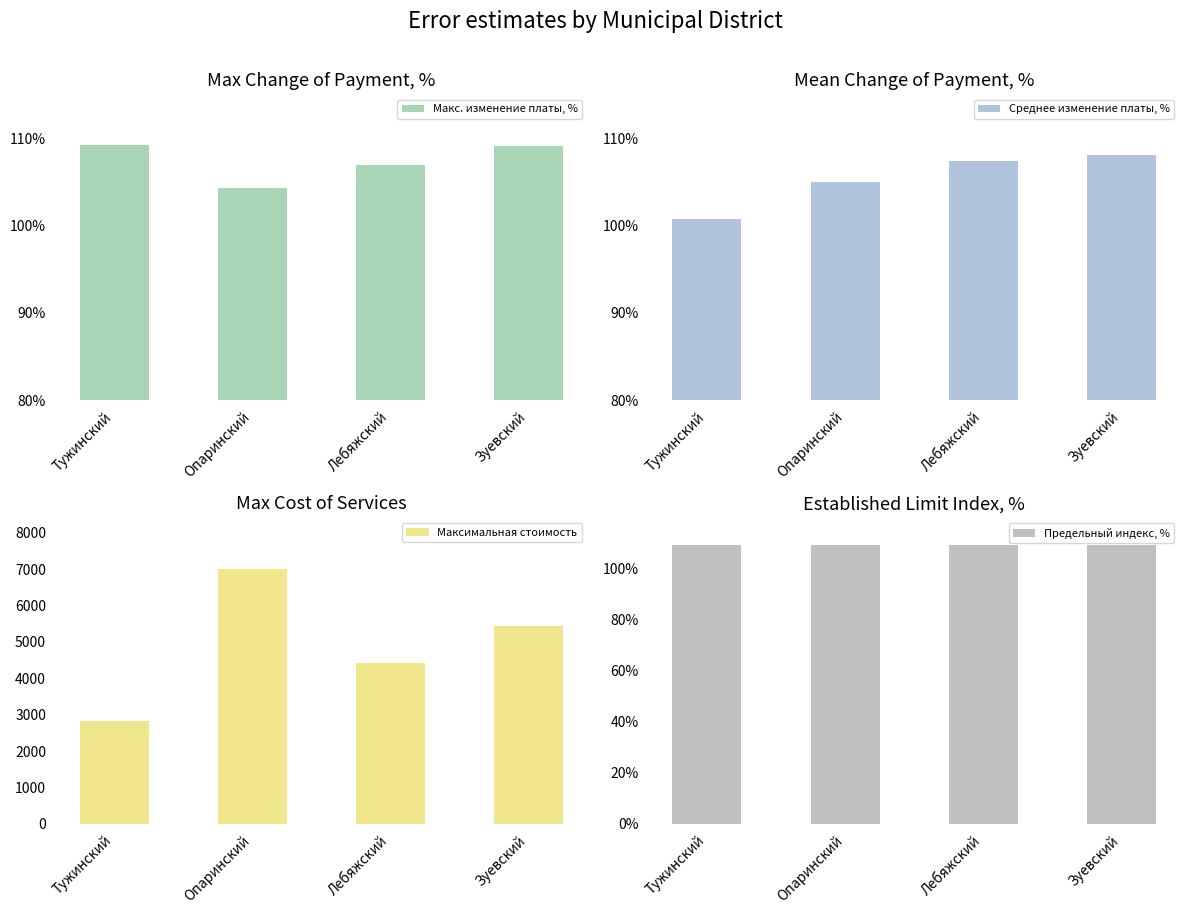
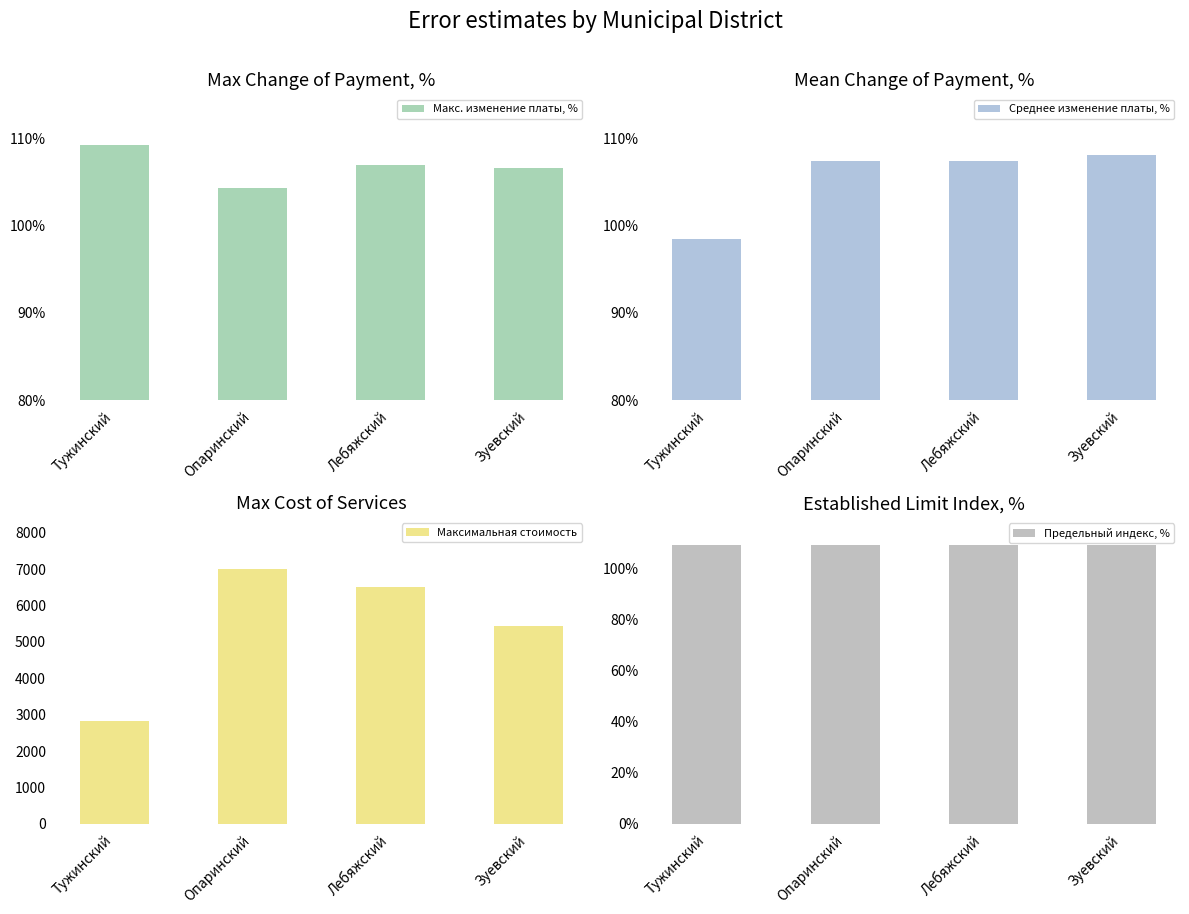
Max Change of Payment, %, Зуевский: 109% -> 107%
Mean Change of Payment, %, Тужинский: 101% -> 99%
Mean Change of Payment, %, Опаринский: 105% -> 107%
Max Cost of Services, Лебяжский: 4400 -> 6500
